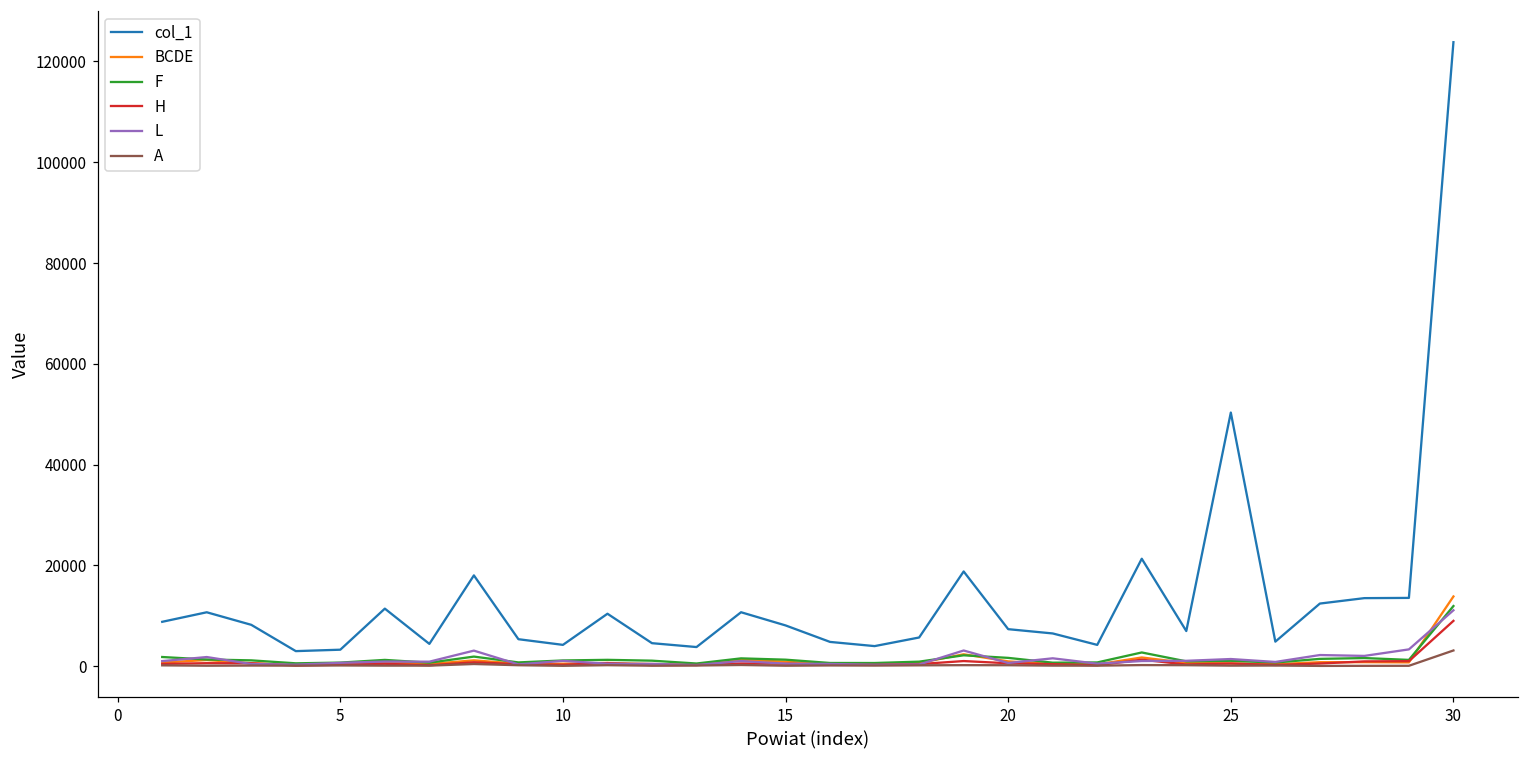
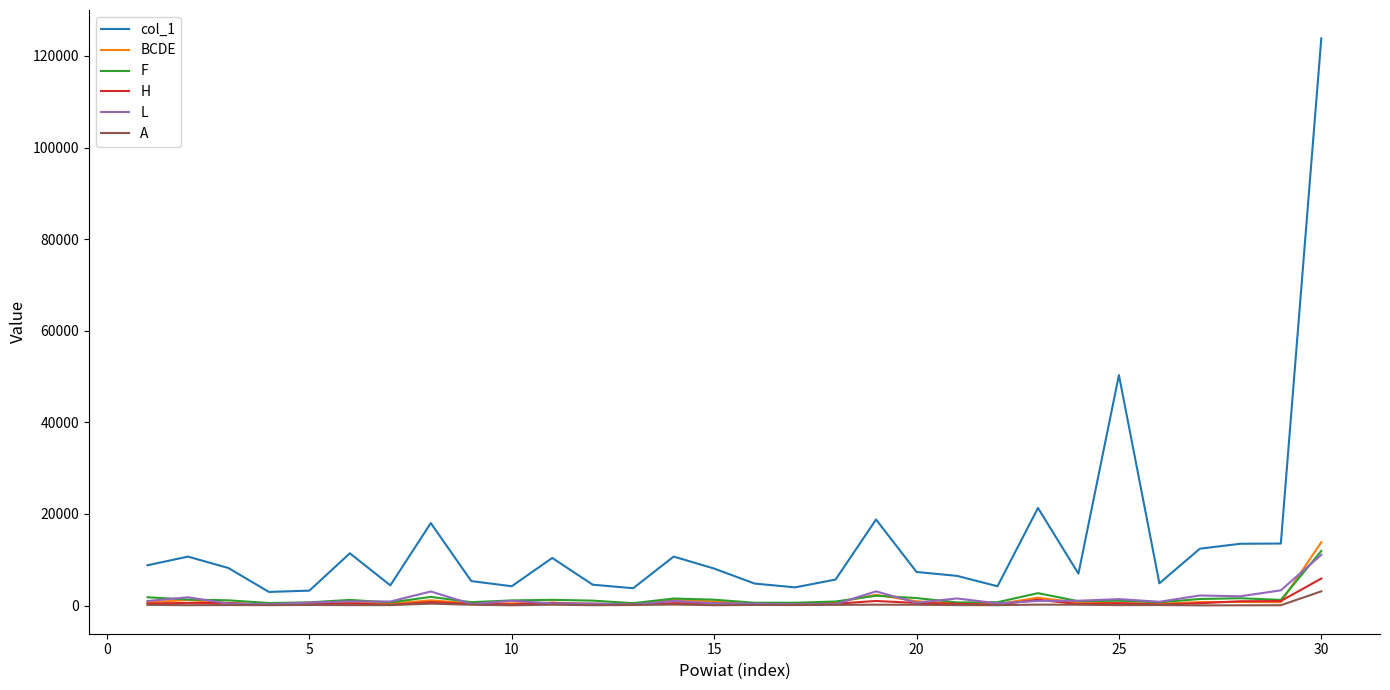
H, 30: 9000 -> 6000
